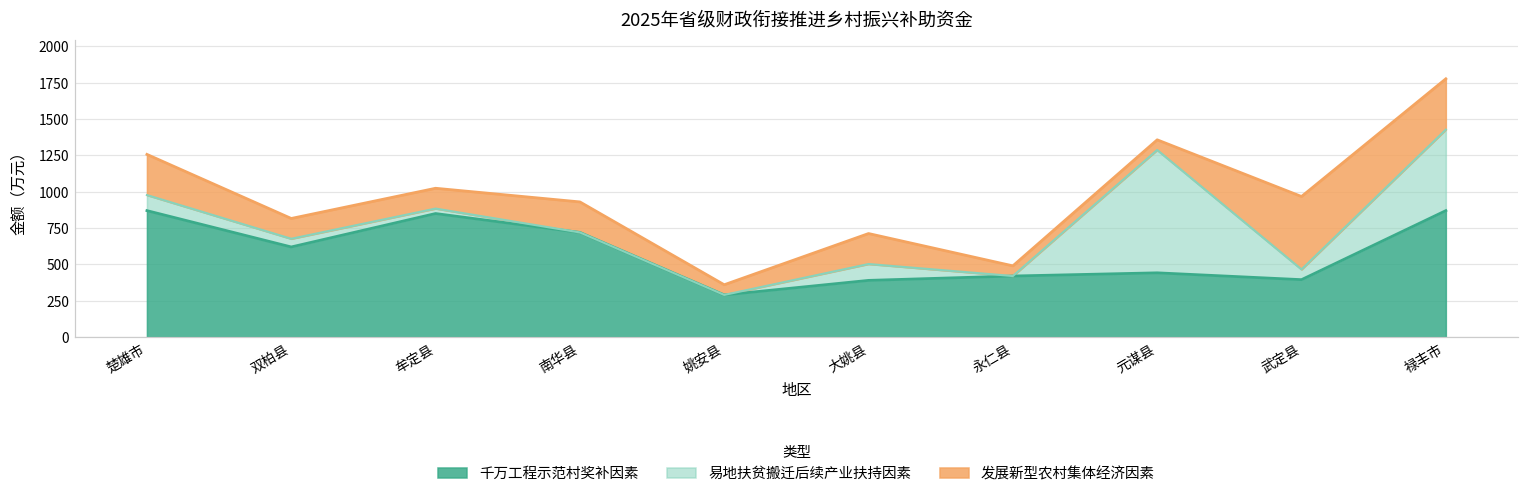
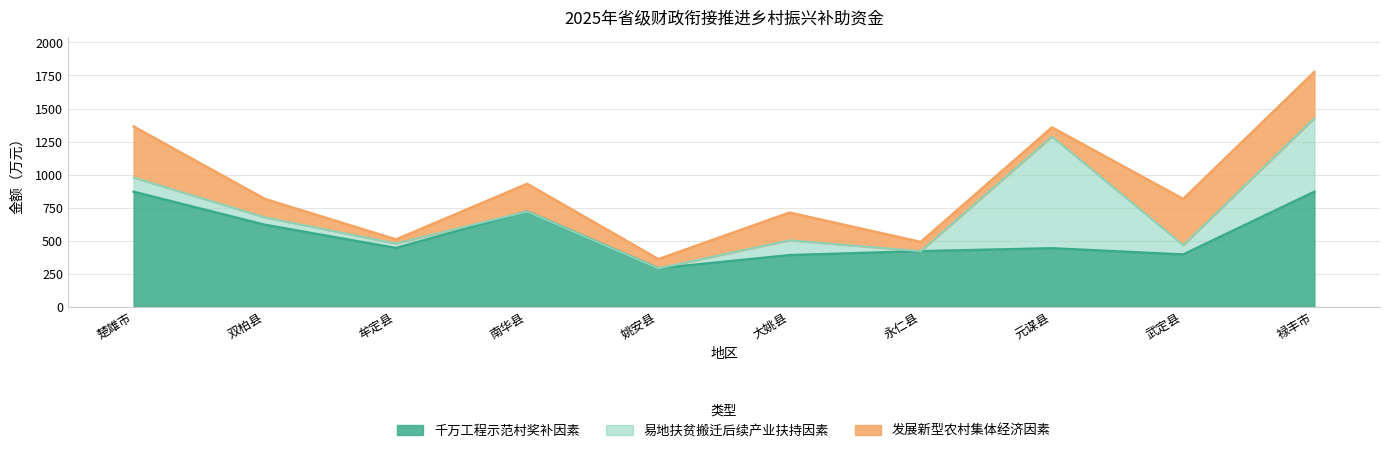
发展新型农村集体经济因素, 楚雄市: 280 -> 390
千万工程示范村奖补因素, 牟定县: 850 -> 440
发展新型农村集体经济因素, 牟定县: 140 -> 30
发展新型农村集体经济因素, 武定县: 500 -> 350
